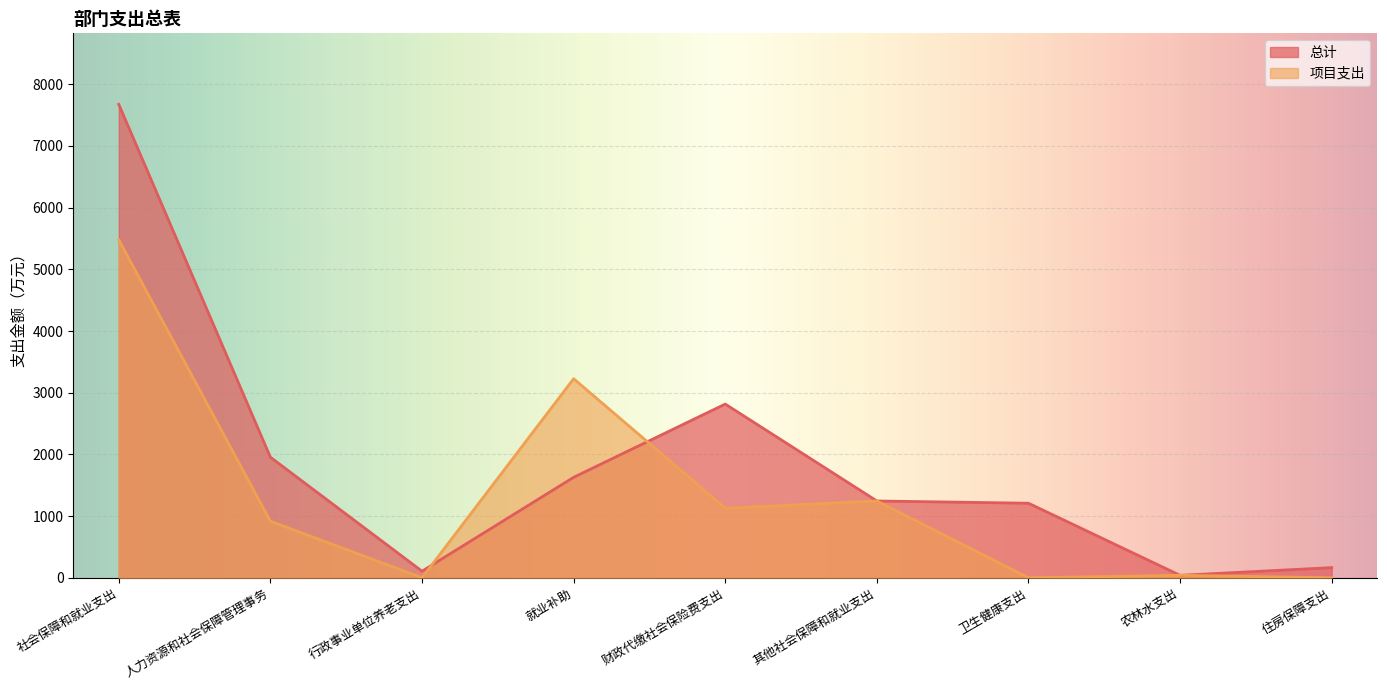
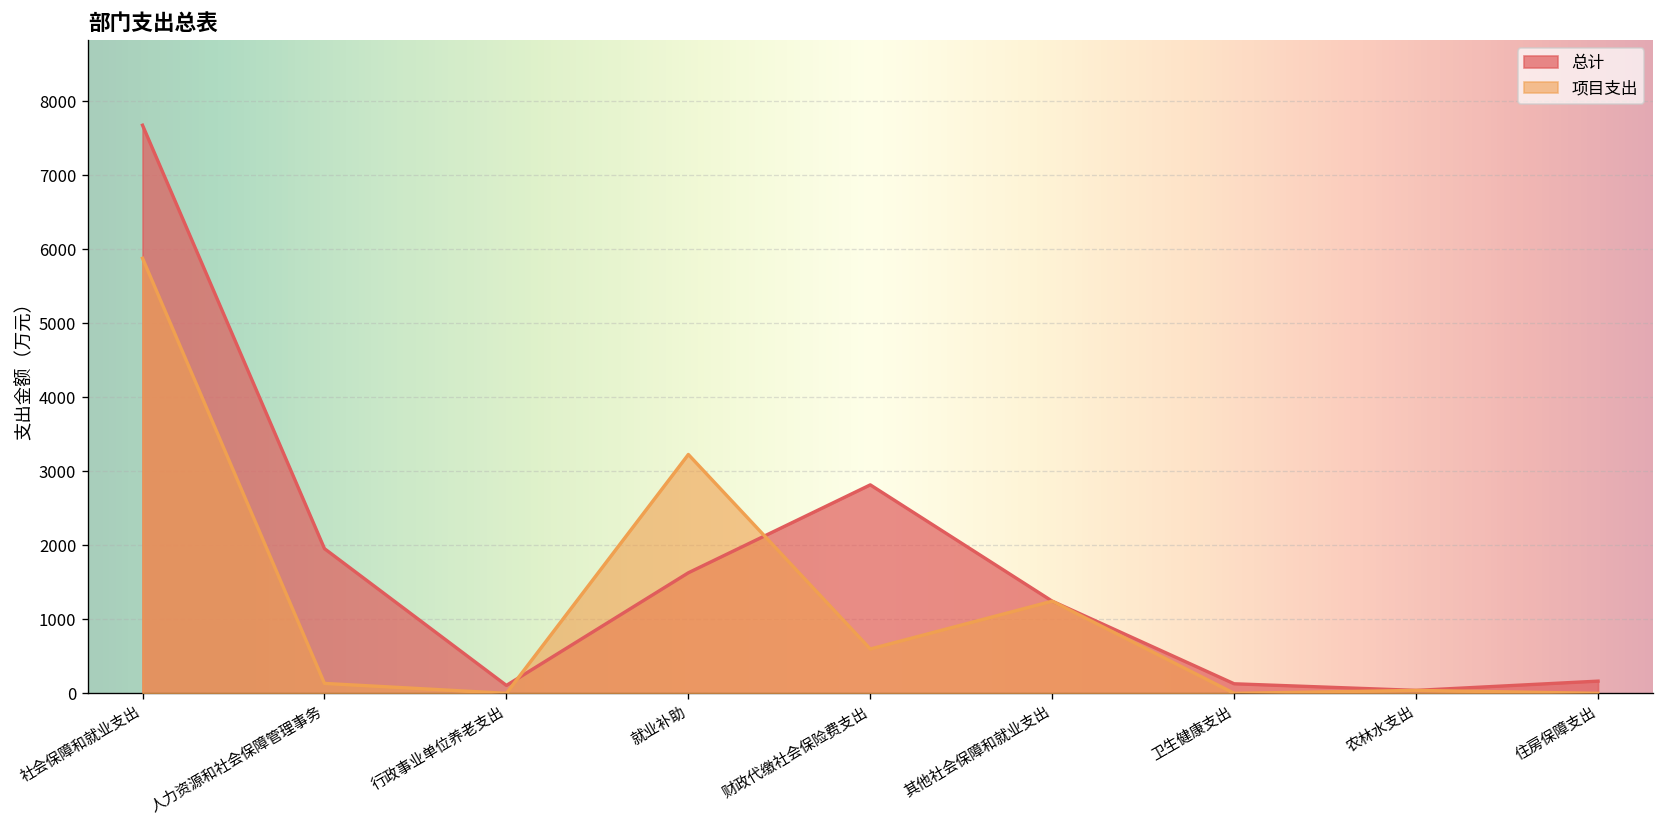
项目支出, 社会保障和就业支出: 5500 -> 5900
项目支出, 人力资源和社会保障管理事务: 900 -> 100
项目支出, 财政代缴社会保险费支出: 1100 -> 600
总计, 卫生健康支出: 1200 -> 100
